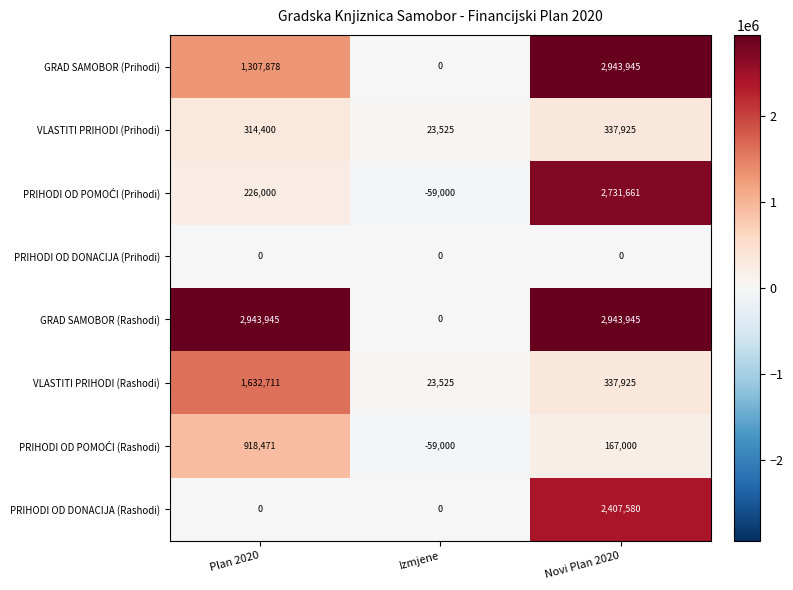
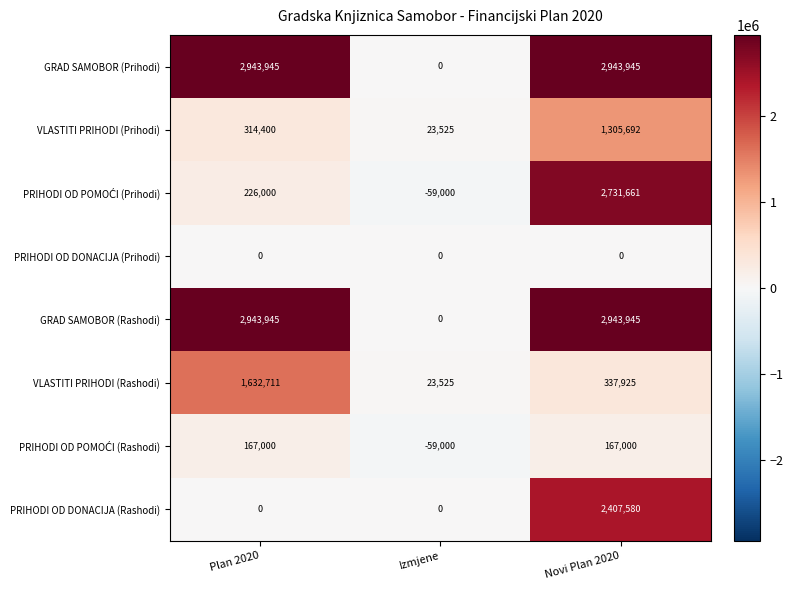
GRAD SAMOBOR (Prihodi), Plan 2020: 1,307,878 -> 2,943,945
VLASTITI PRIHODI (Prihodi), Novi Plan 2020: 337,925 -> 1,305,692
PRIHODI OD POMOĆI (Rashodi), Plan 2020: 918,471 -> 167,000
